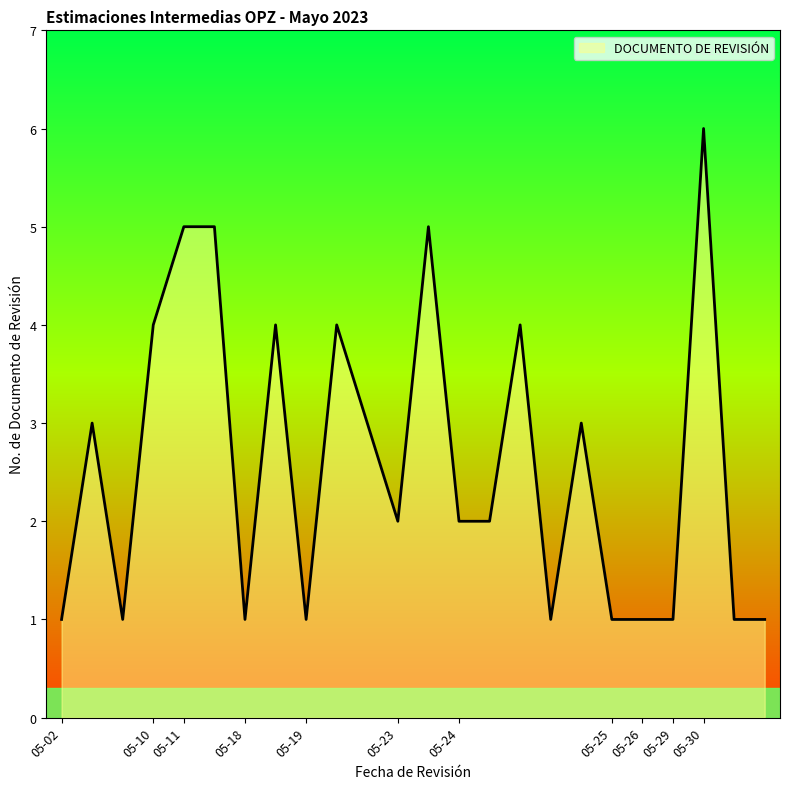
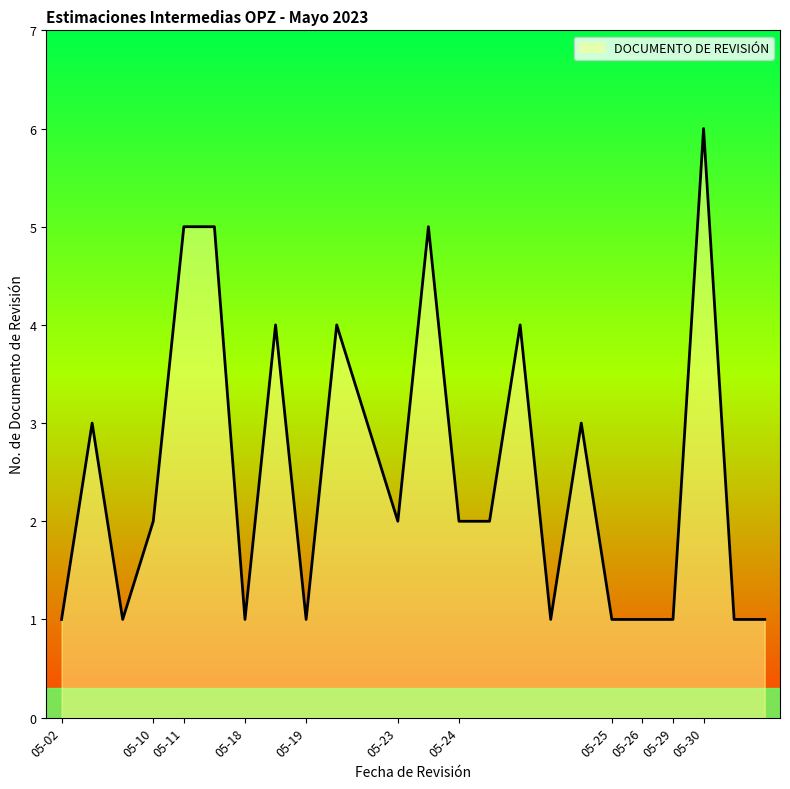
05-10: 4 -> 2
